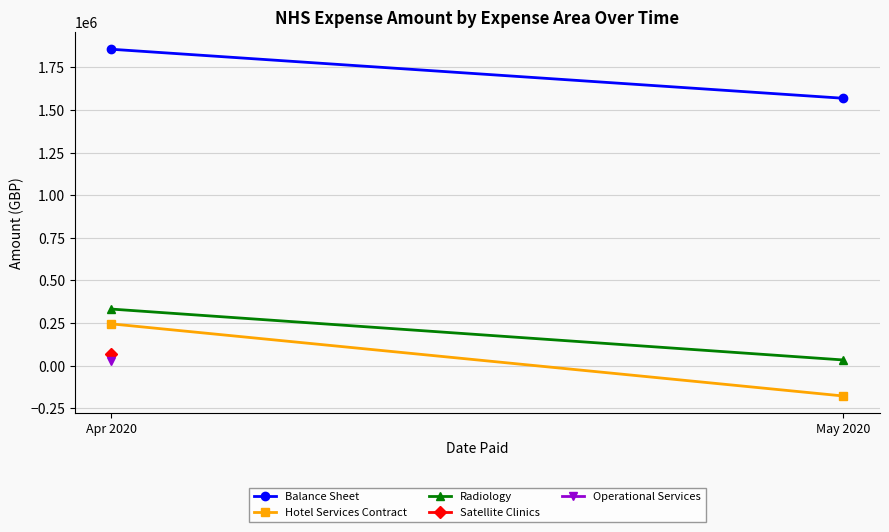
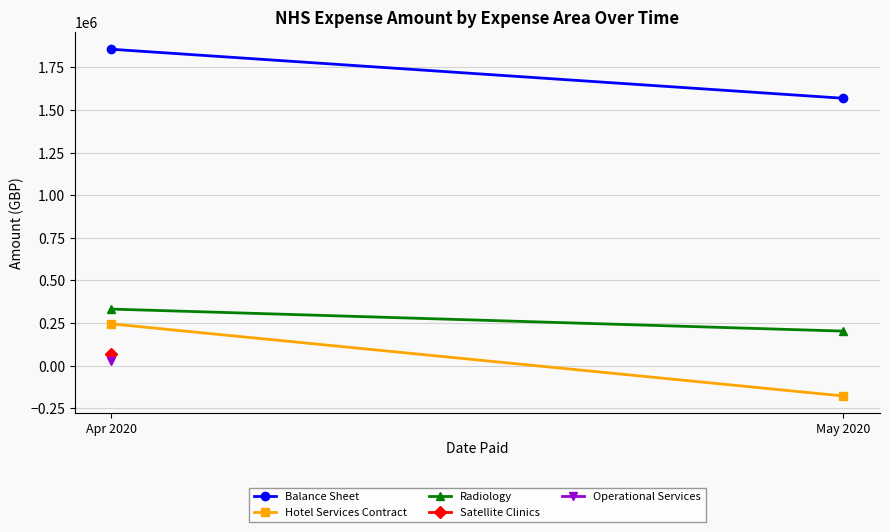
Radiology, May 2020: 30000 -> 200000
